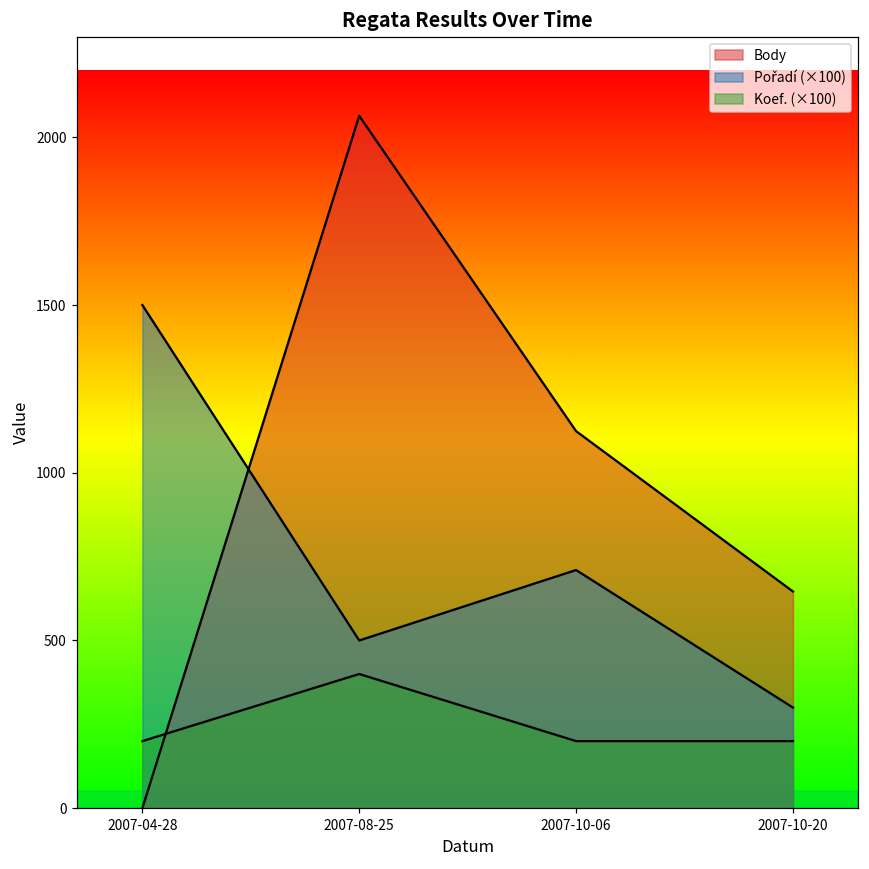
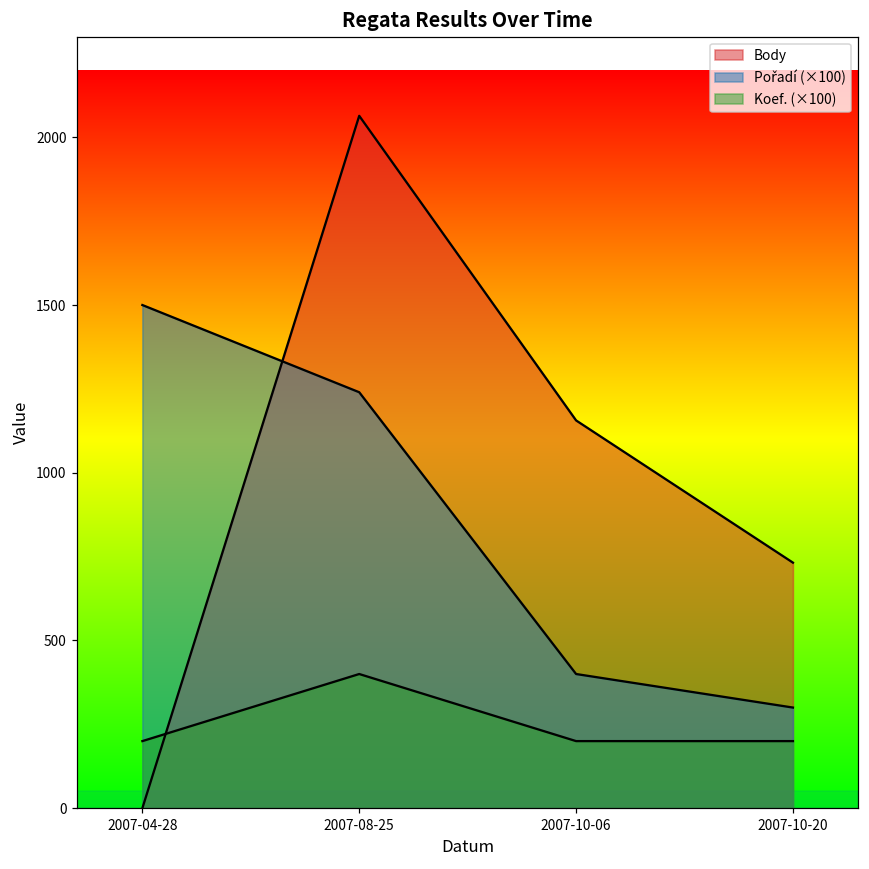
Pořadí (×100), 2007-08-25: 500 -> 1240
Body, 2007-10-06: 1120 -> 1160
Pořadí (×100), 2007-10-06: 710 -> 400
Body, 2007-10-20: 650 -> 730
